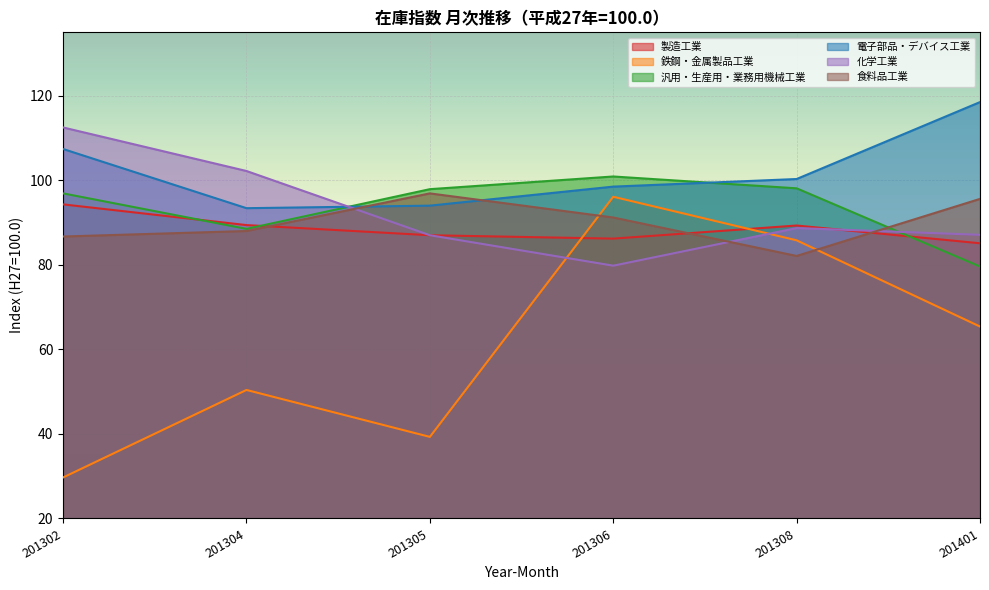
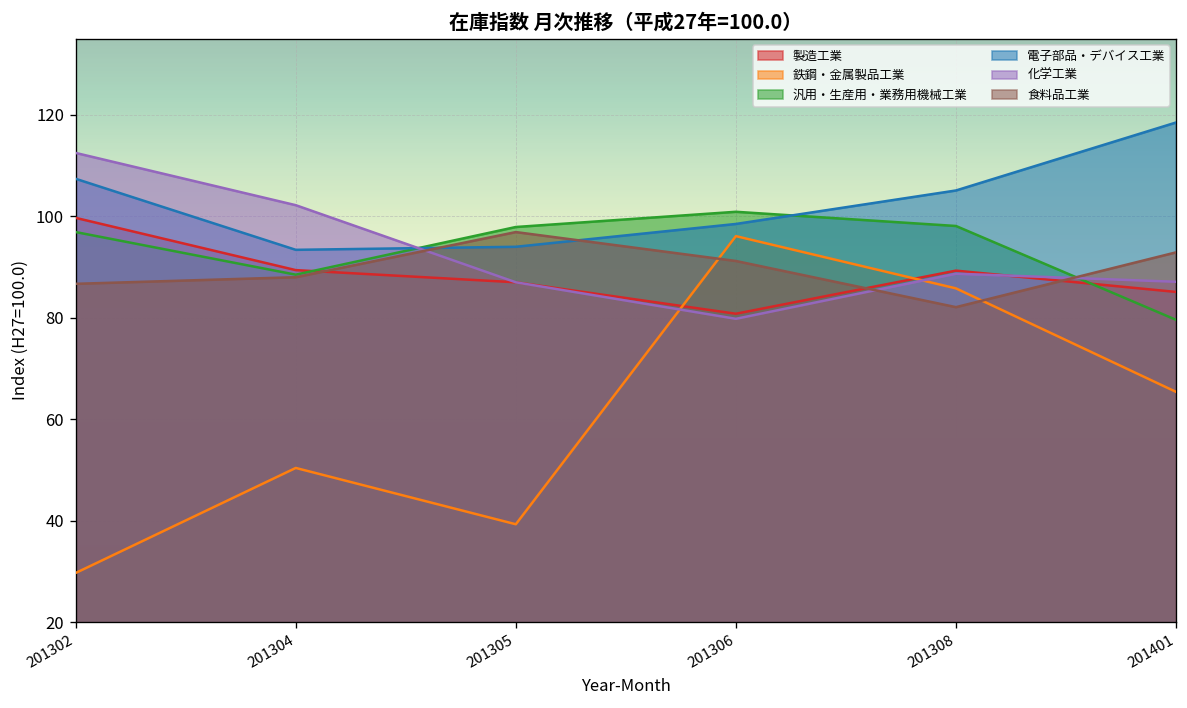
製造工業, 201302: 94 -> 100
製造工業, 201306: 86 -> 81
電子部品・デバイス工業, 201308: 100 -> 105
食料品工業, 201401: 96 -> 93
